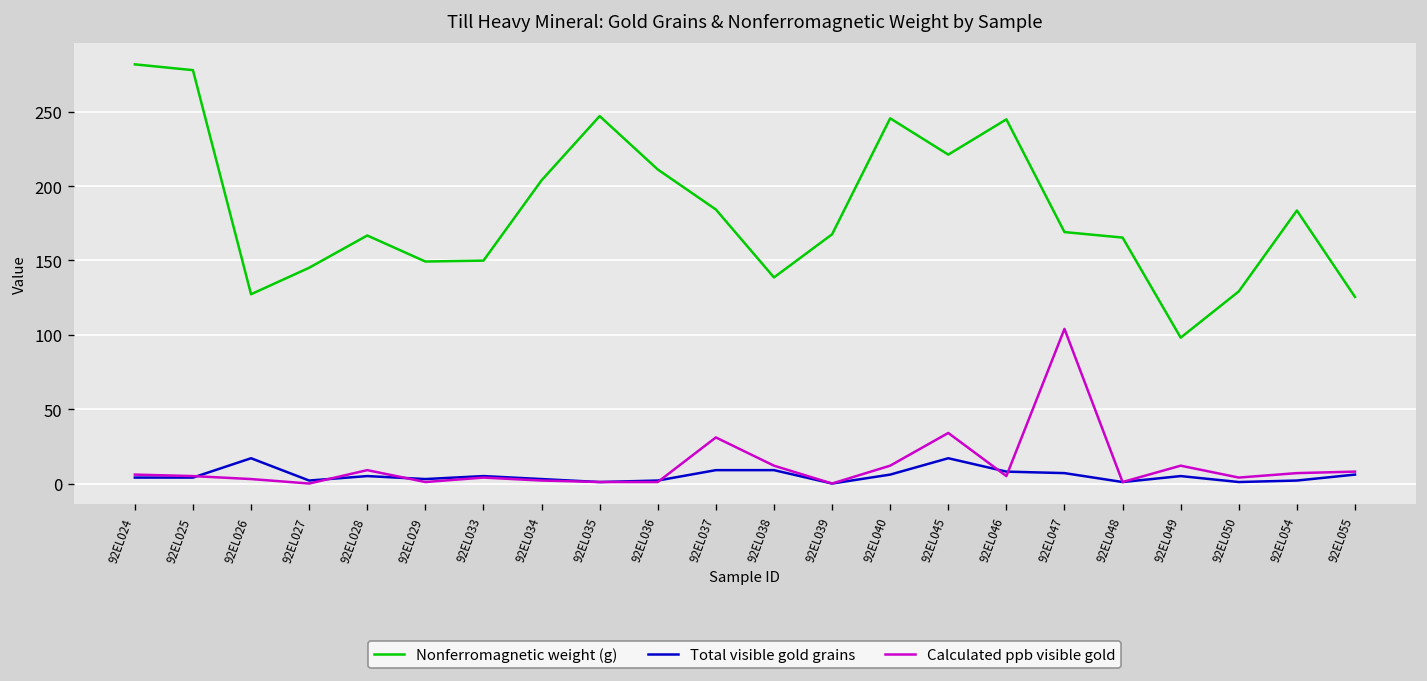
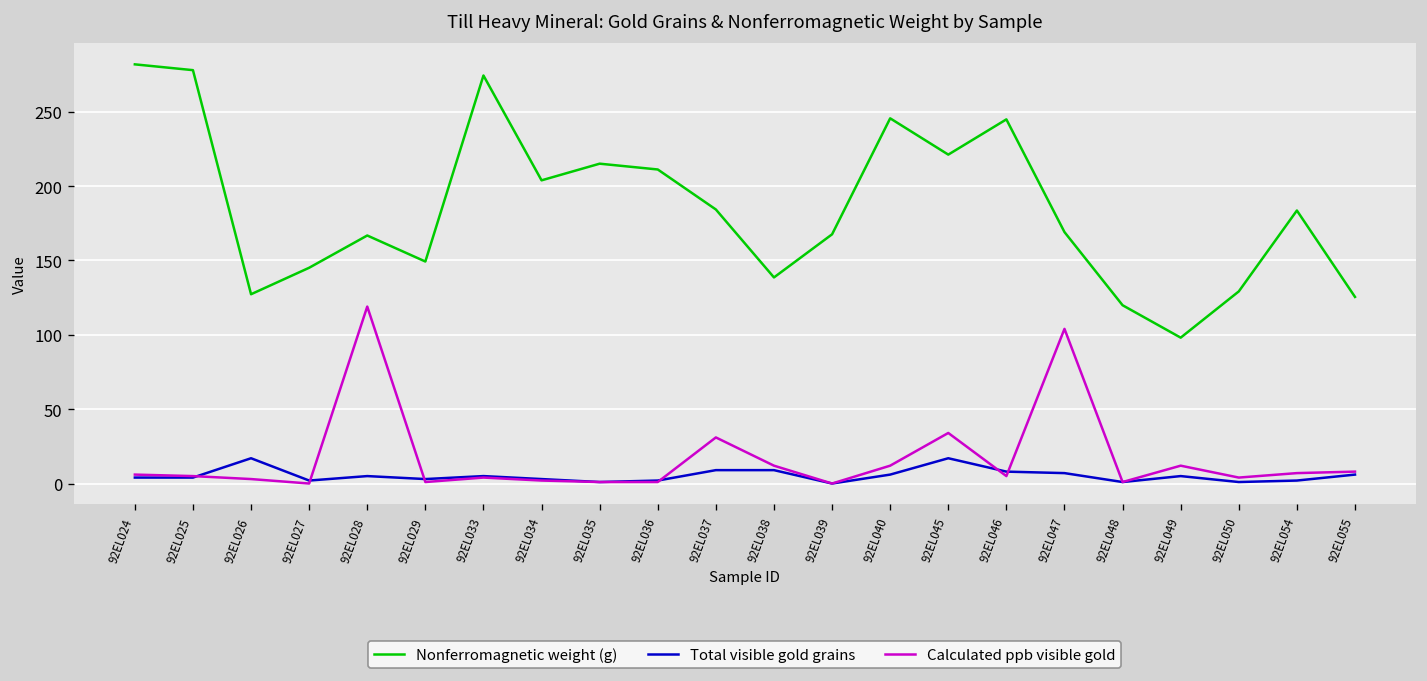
Calculated ppb visible gold, 92EL028: 9 -> 119
Nonferromagnetic weight (g), 92EL033: 150 -> 274
Nonferromagnetic weight (g), 92EL035: 247 -> 215
Nonferromagnetic weight (g), 92EL048: 165 -> 120
